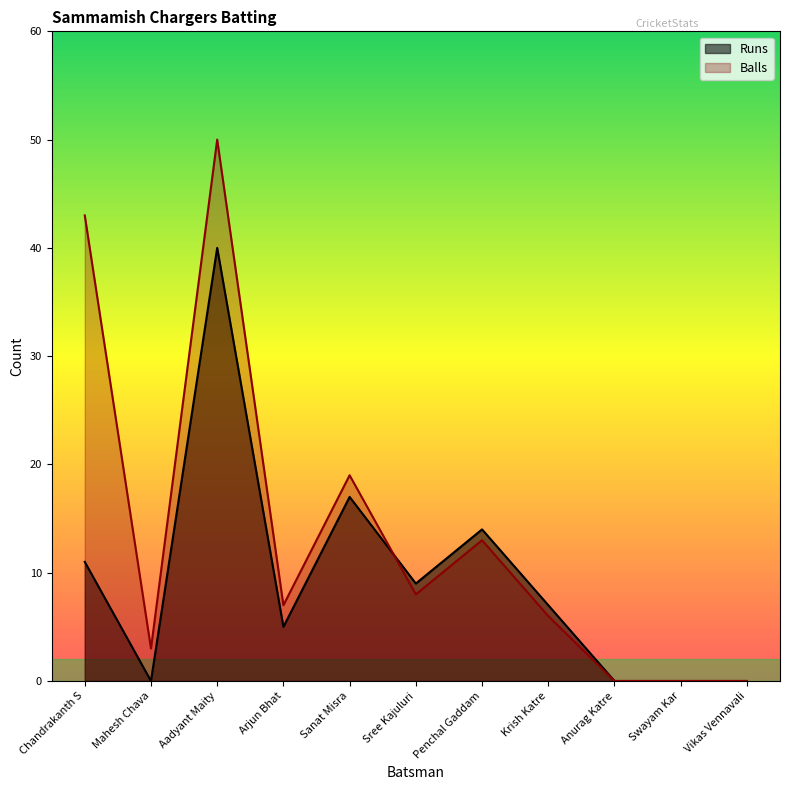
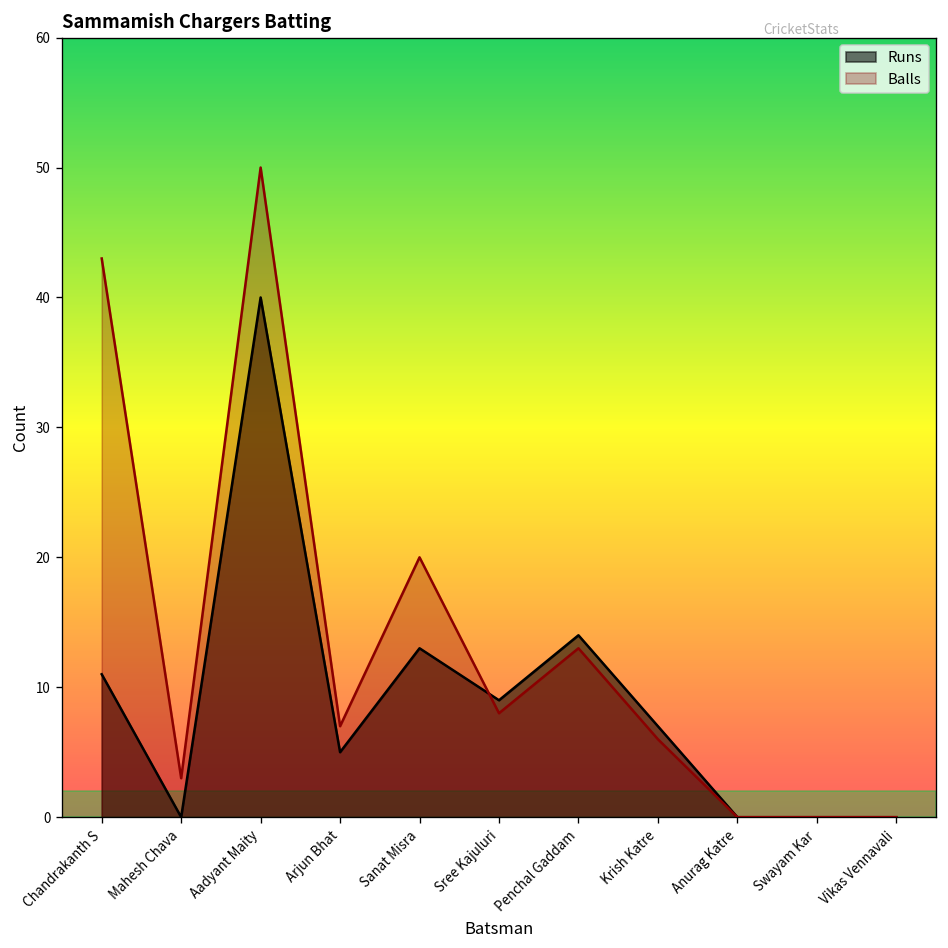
Runs, Sanat Misra: 17 -> 13
Balls, Sanat Misra: 19 -> 20
